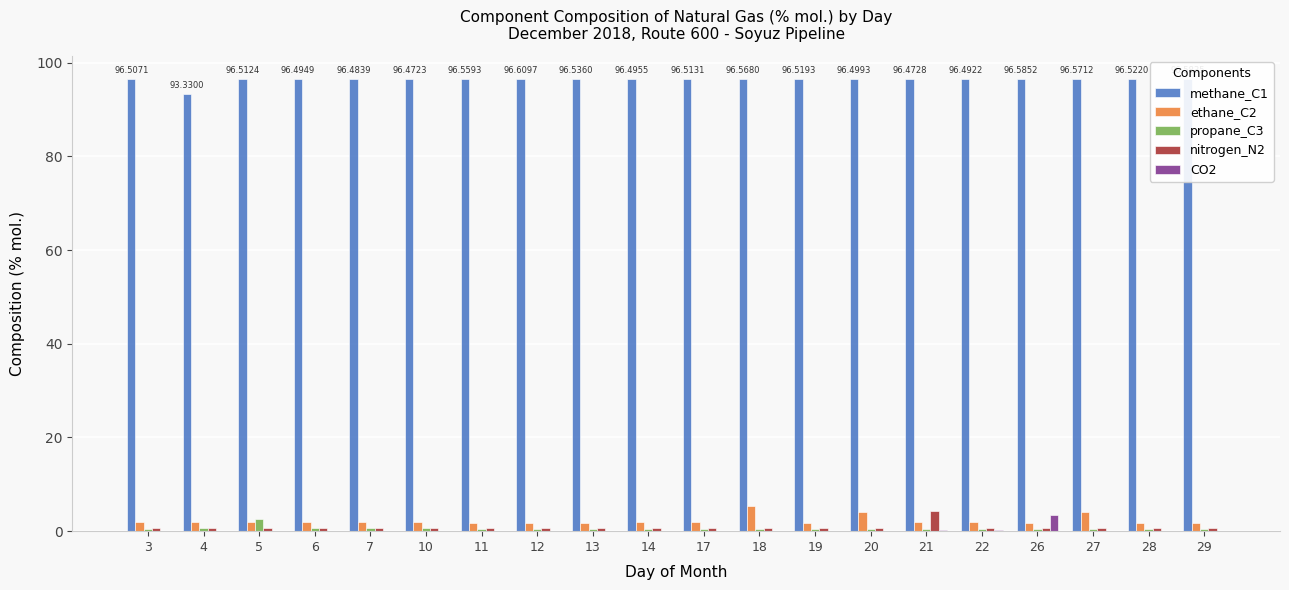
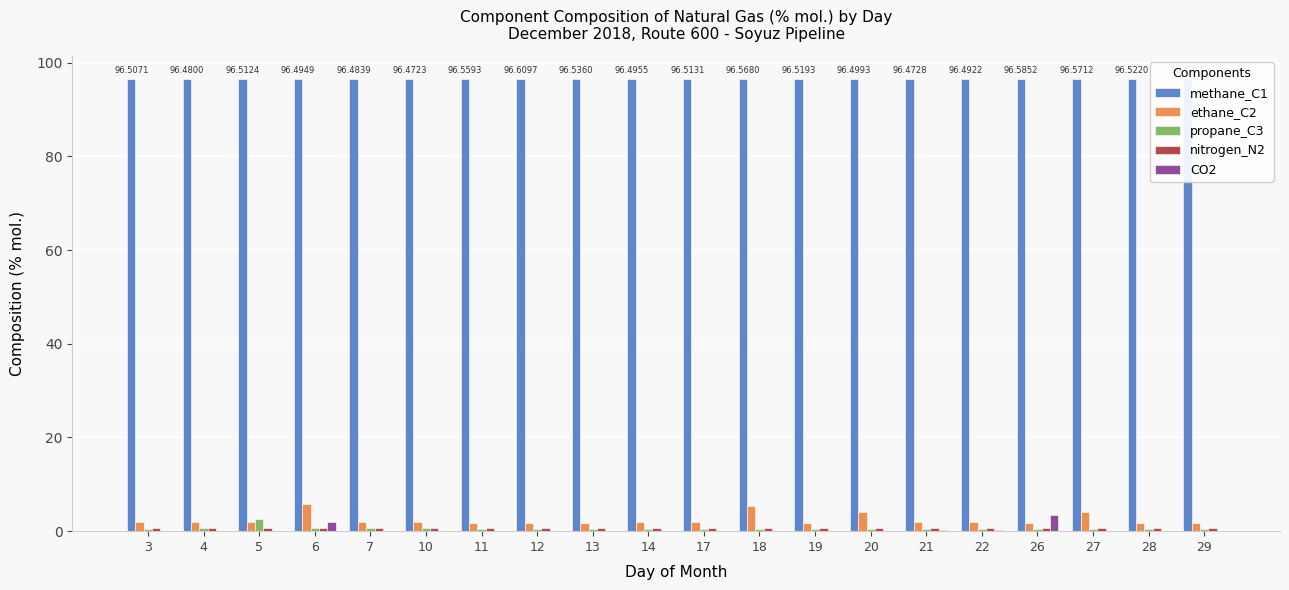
methane_C1, 4: 93.3300 -> 96.4800
ethane_C2, 6: 2 -> 6
CO2, 6: 0 -> 2
nitrogen_N2, 21: 4 -> 1
